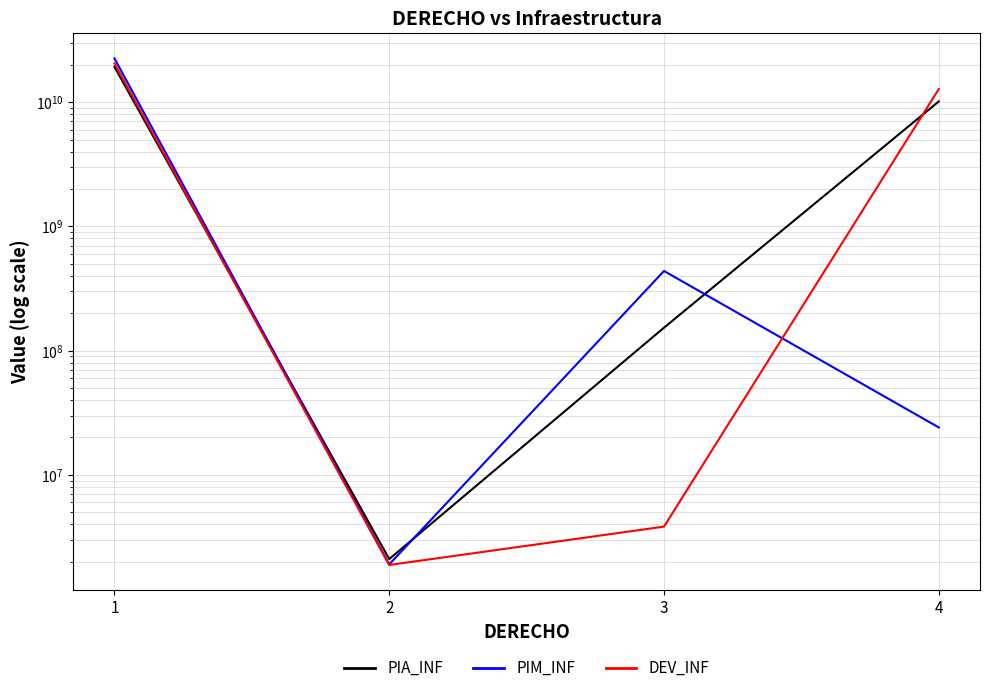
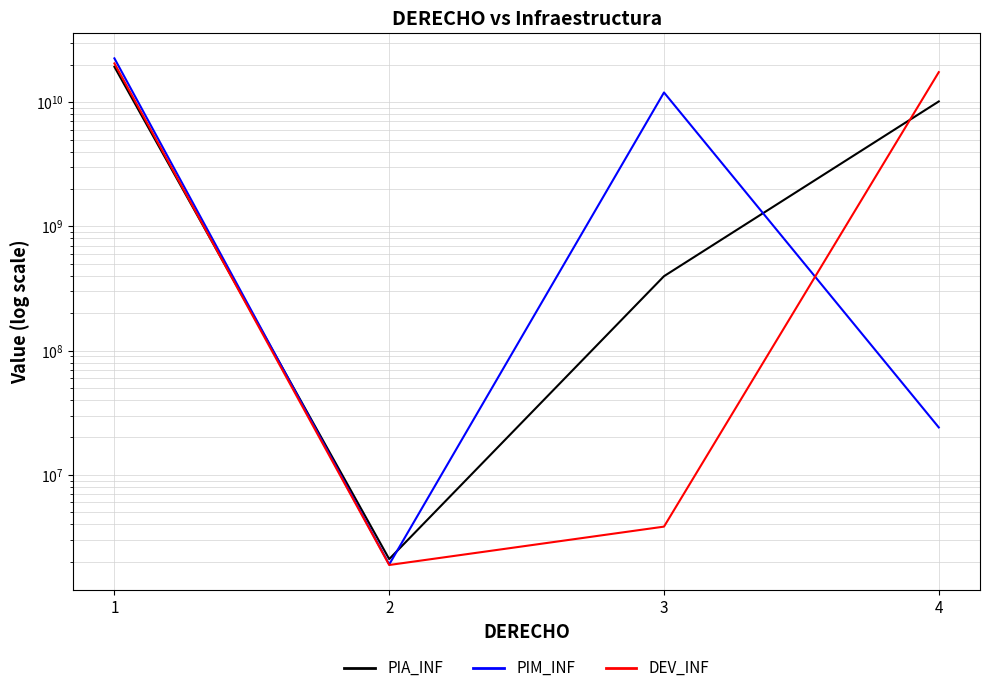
PIA_INF, 3: 150000000 -> 400000000
PIM_INF, 3: 440000000 -> 12000000000
DEV_INF, 4: 13000000000 -> 17000000000
